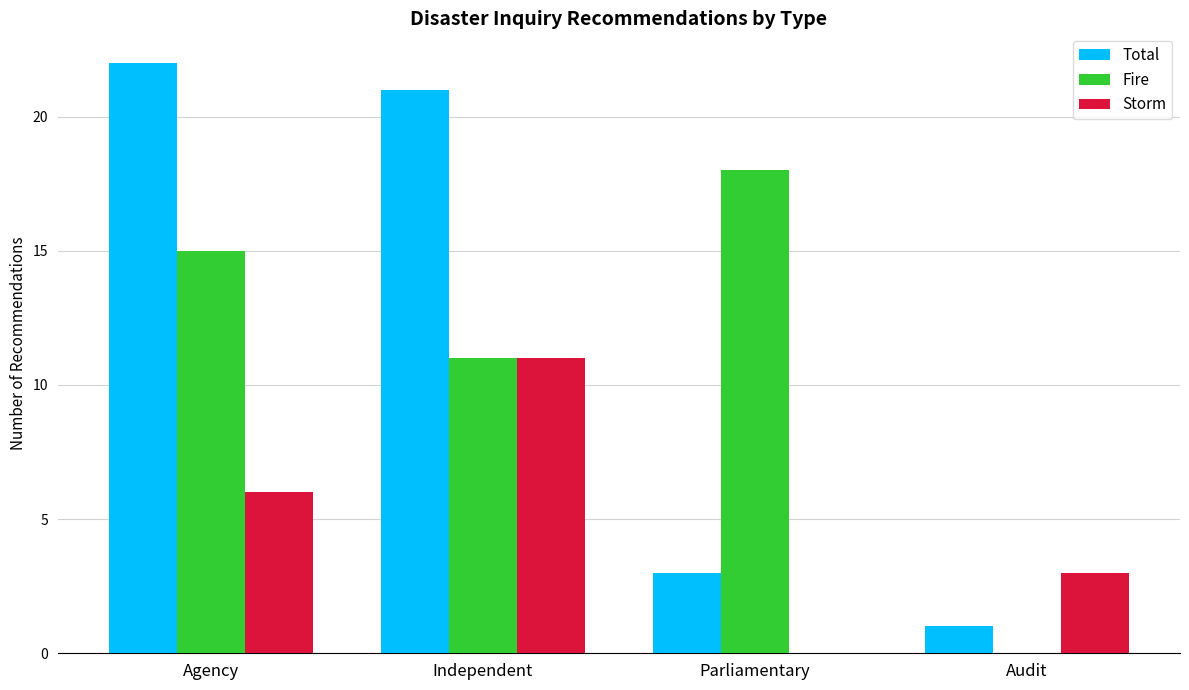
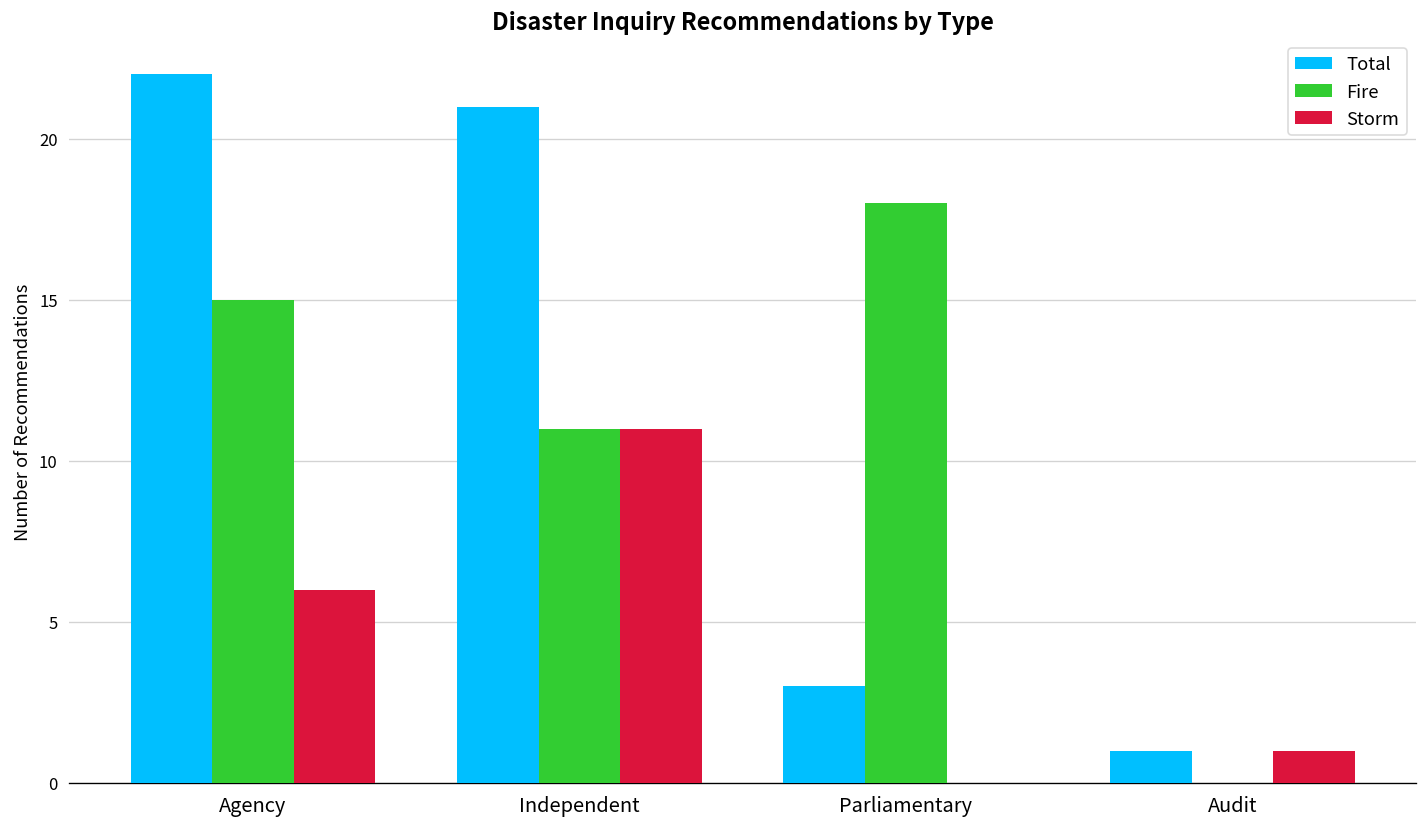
Storm, Audit: 3 -> 1
